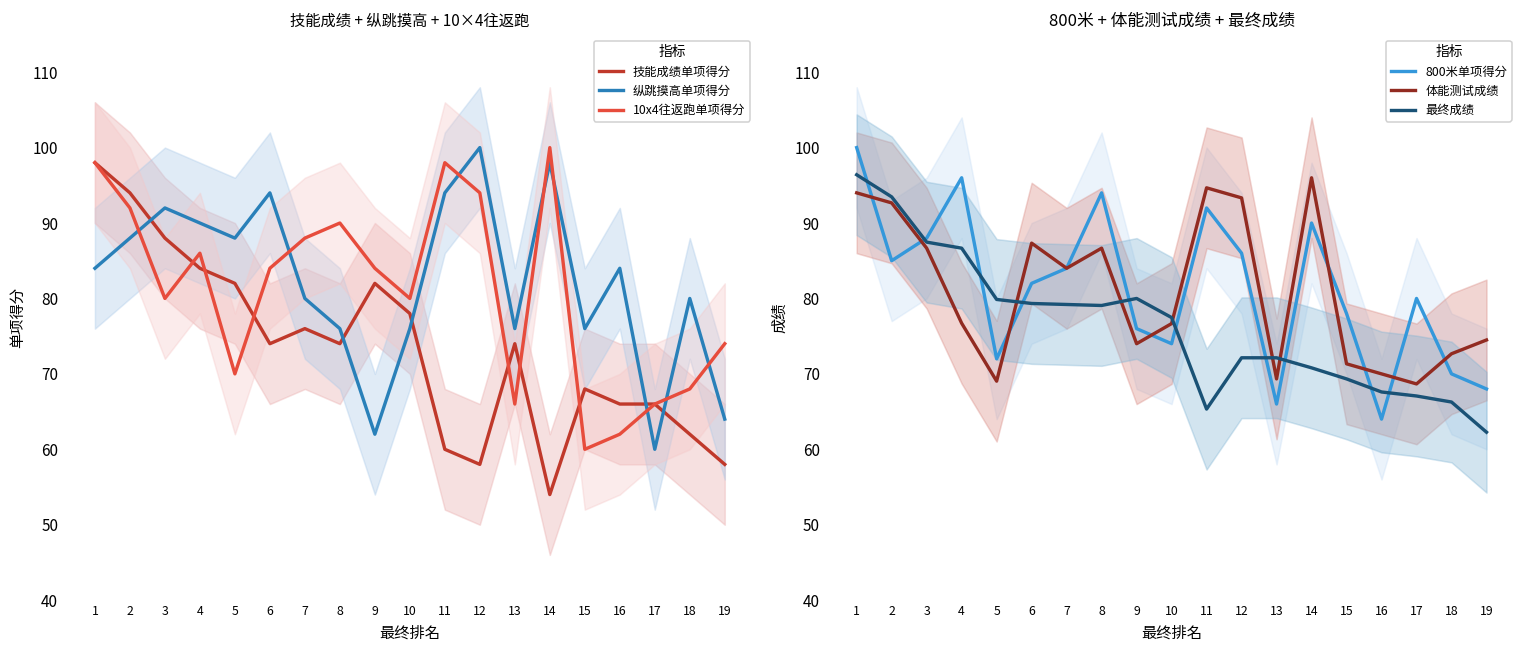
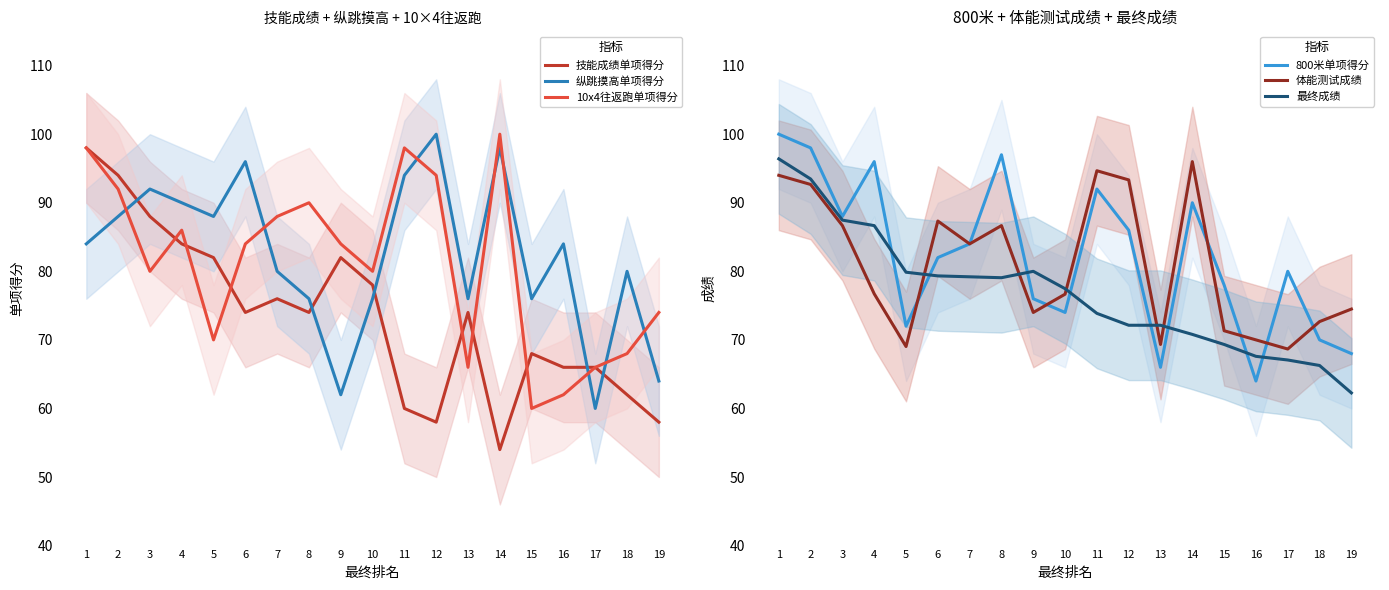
技能成绩 + 纵跳摸高 + 10×4往返跑, 纵跳摸高单项得分, 6: 94 -> 96
800米 + 体能测试成绩 + 最终成绩, 800米单项得分, 2: 85 -> 98
800米 + 体能测试成绩 + 最终成绩, 800米单项得分, 8: 94 -> 97
800米 + 体能测试成绩 + 最终成绩, 最终成绩, 11: 65 -> 74
